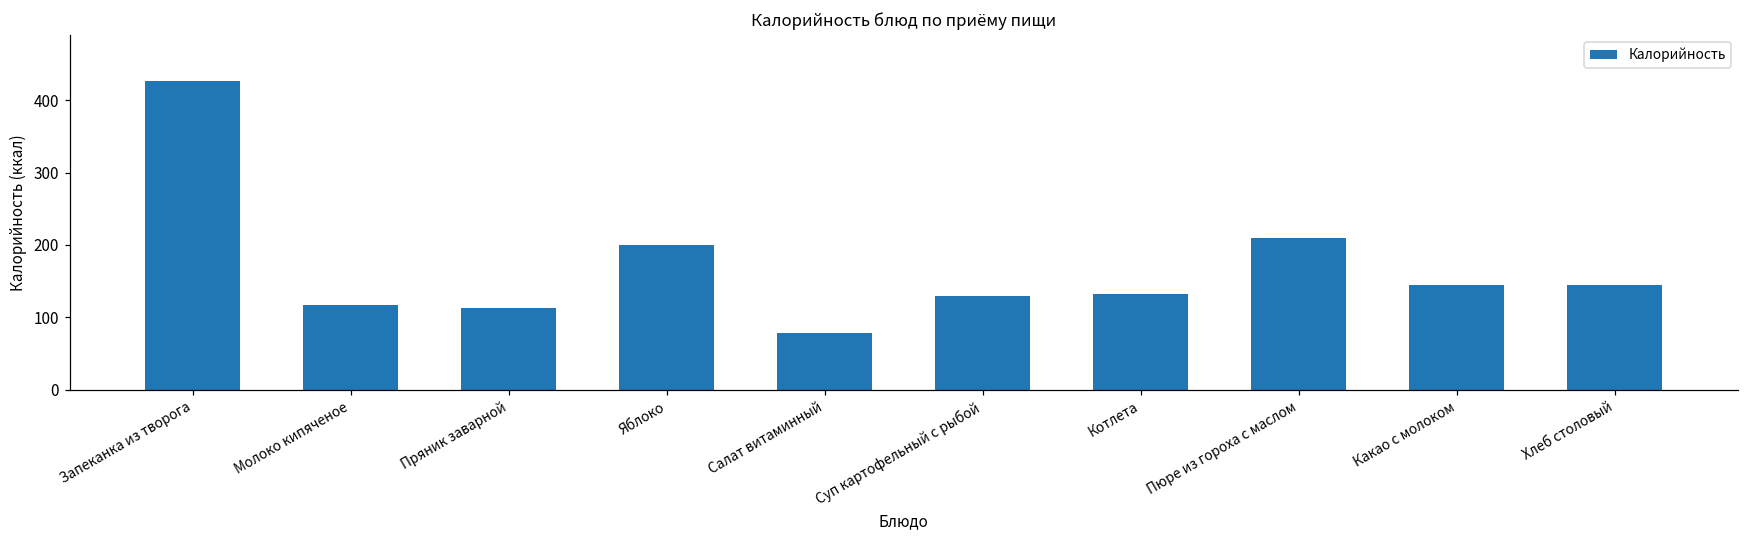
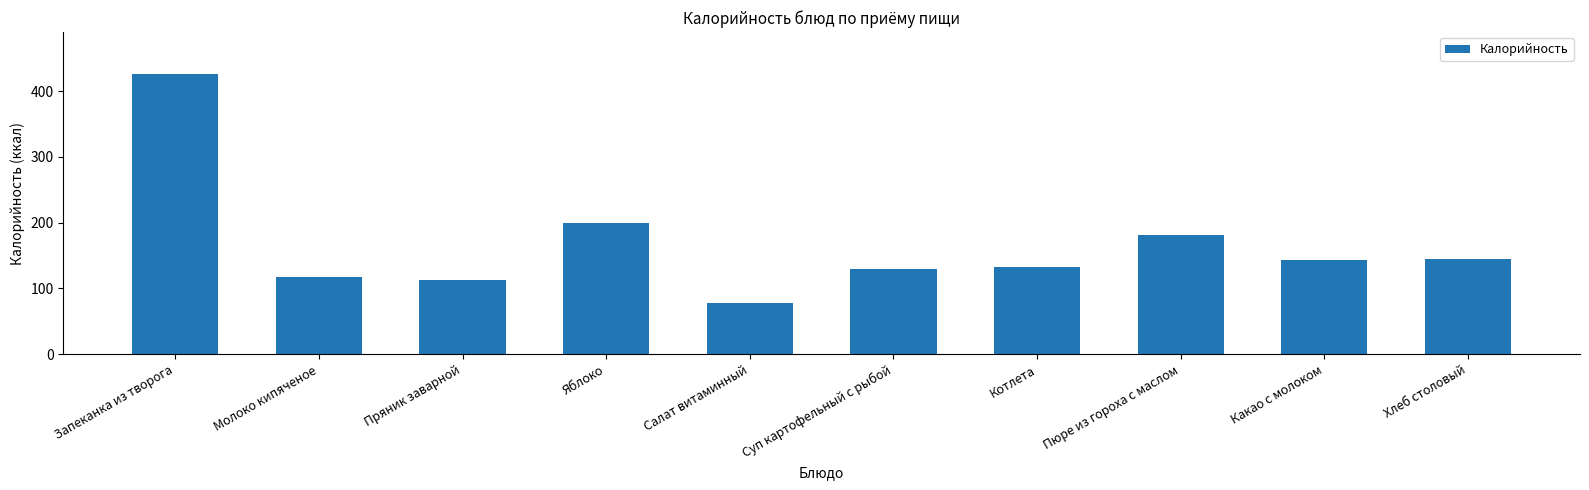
Пюре из гороха с маслом: 210 -> 180
